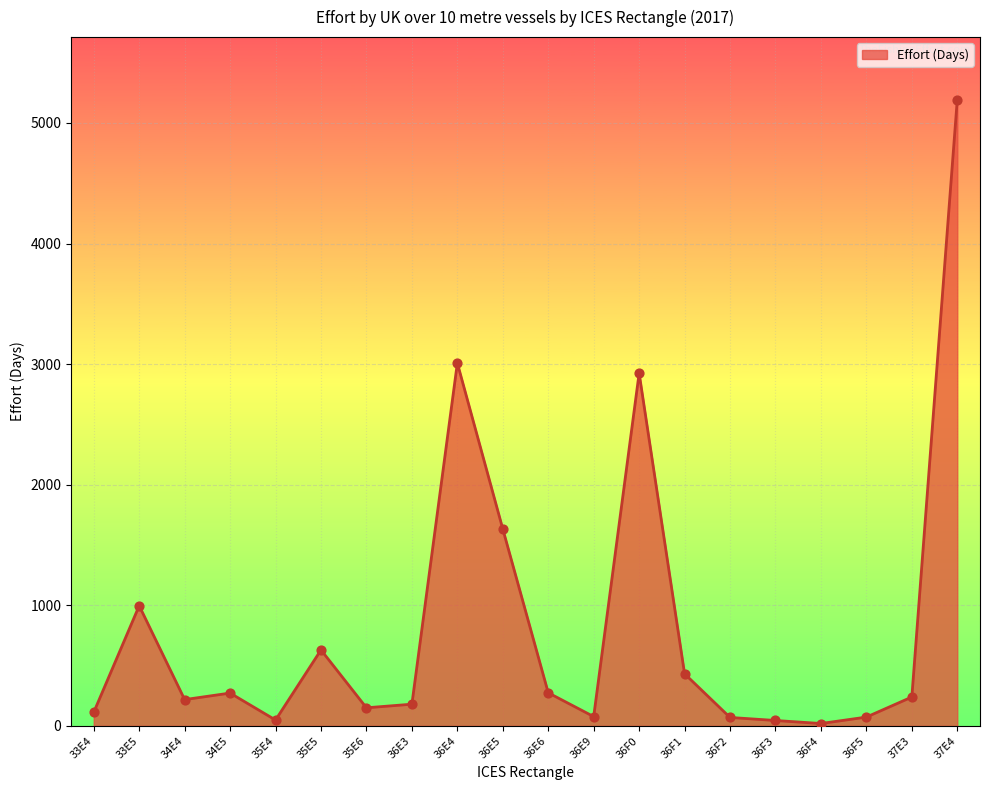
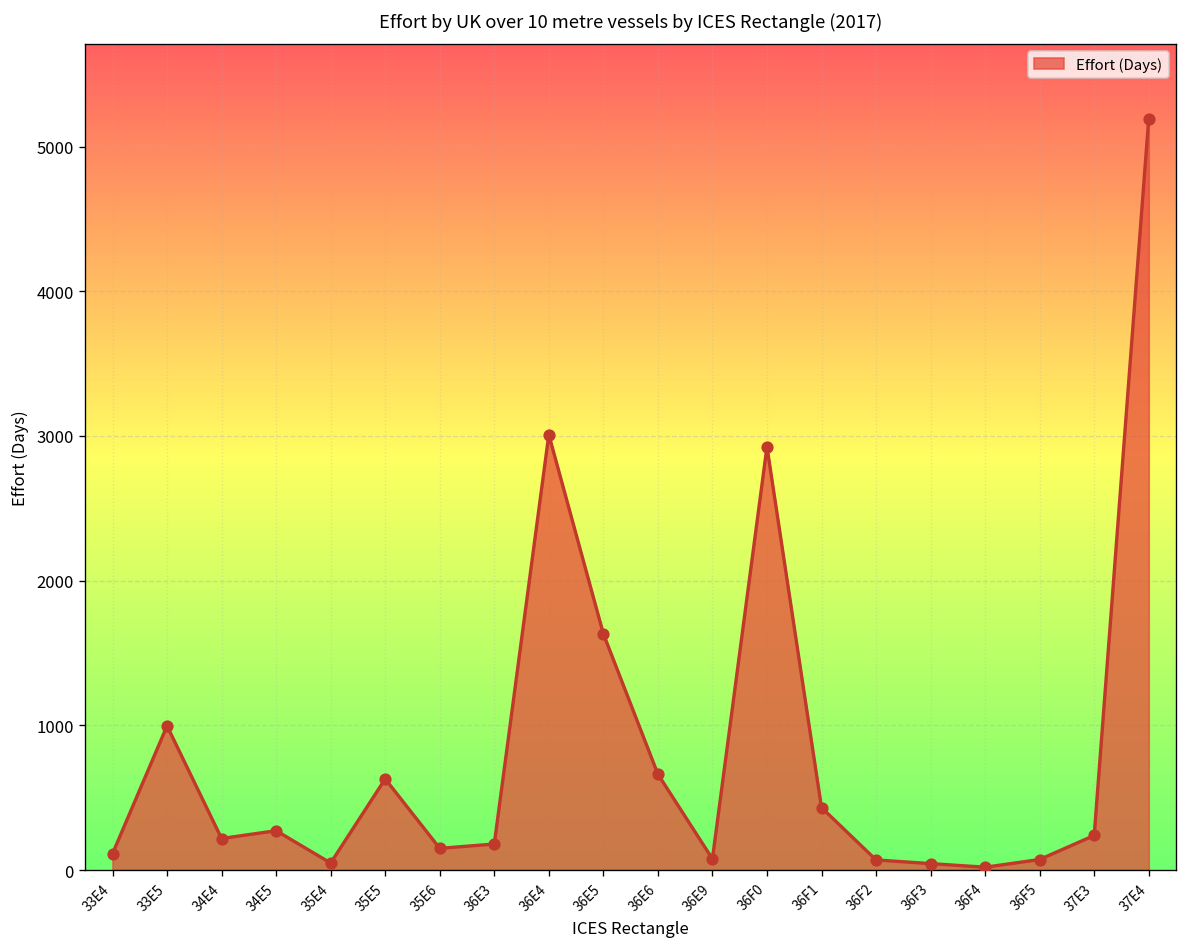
36E6: 270 -> 660
